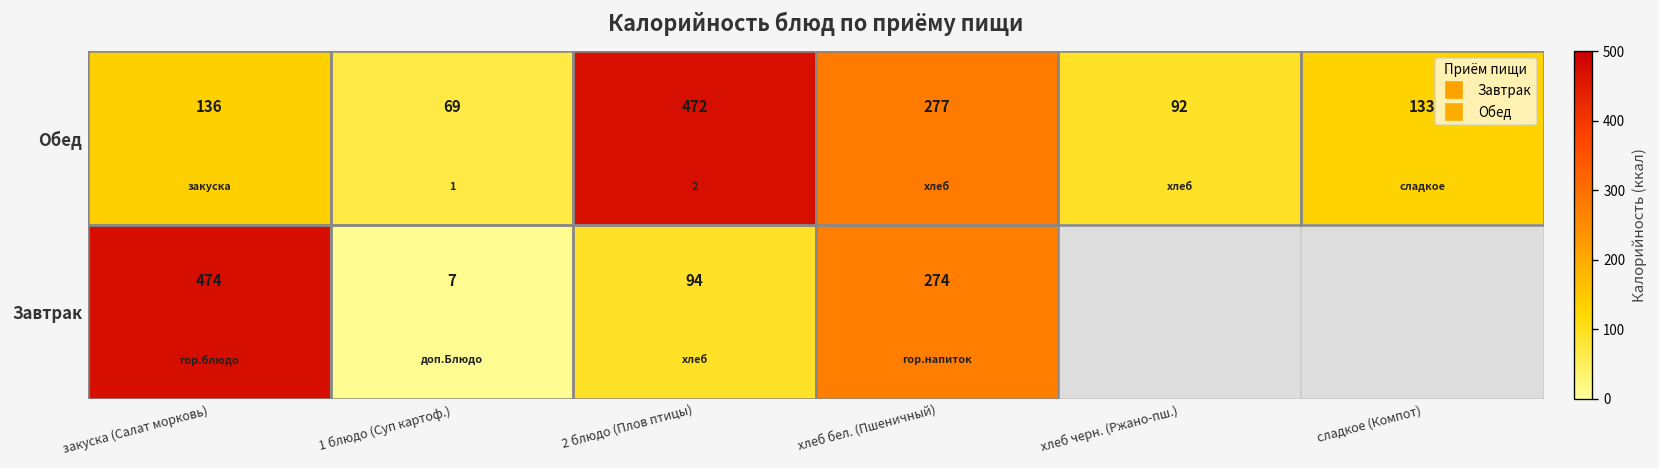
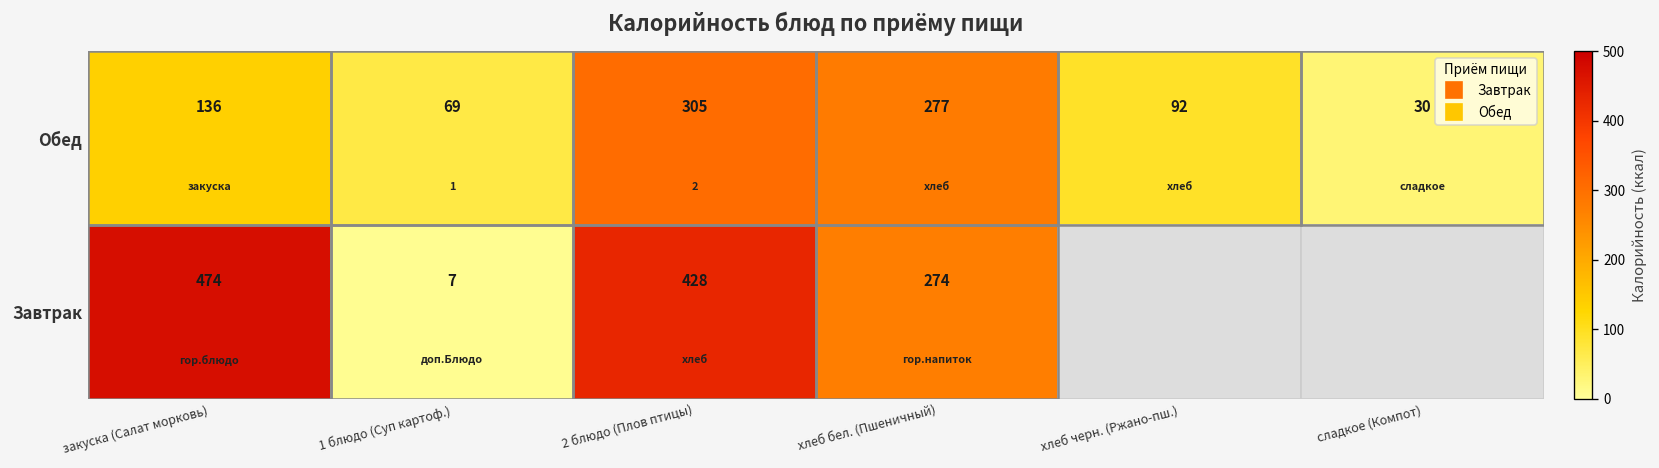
Обед, 2 блюдо (Плов птицы): 472 -> 305
Обед, сладкое (Компот): 133 -> 30
Завтрак, 2 блюдо (Плов птицы): 94 -> 428
